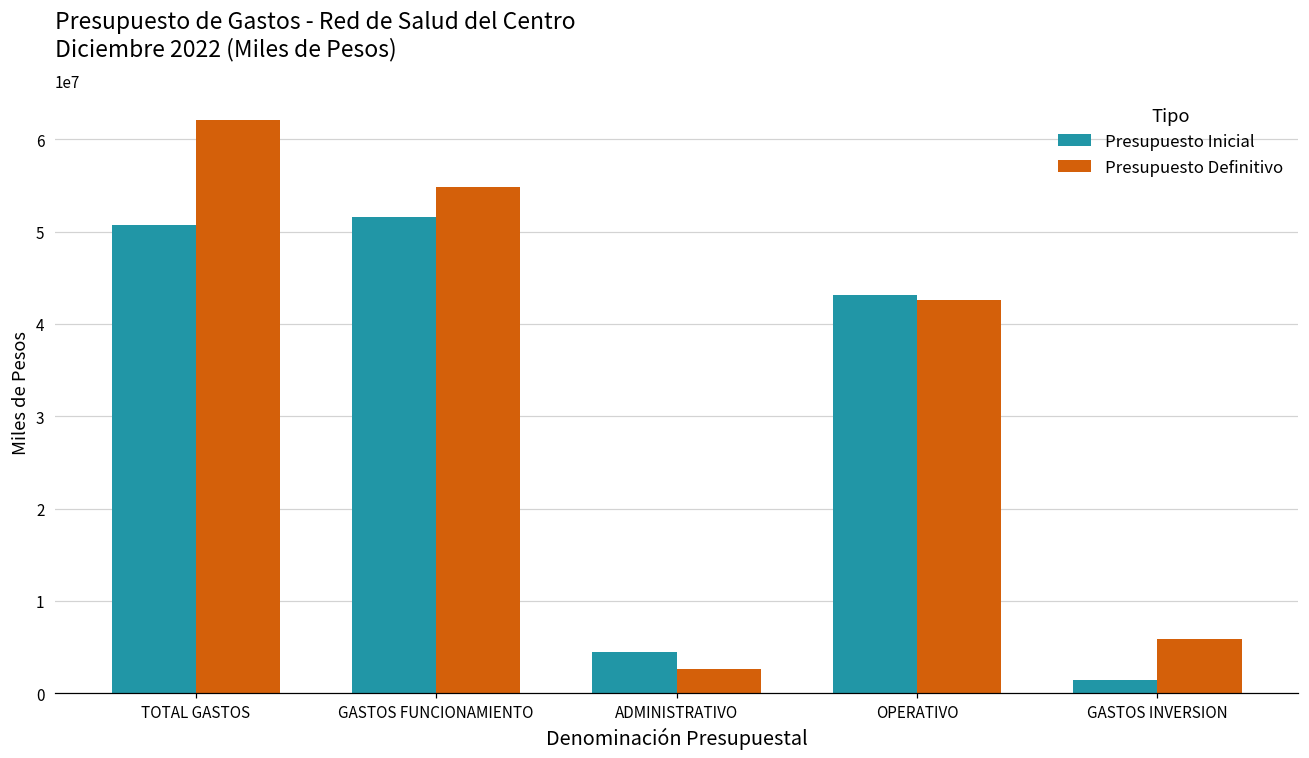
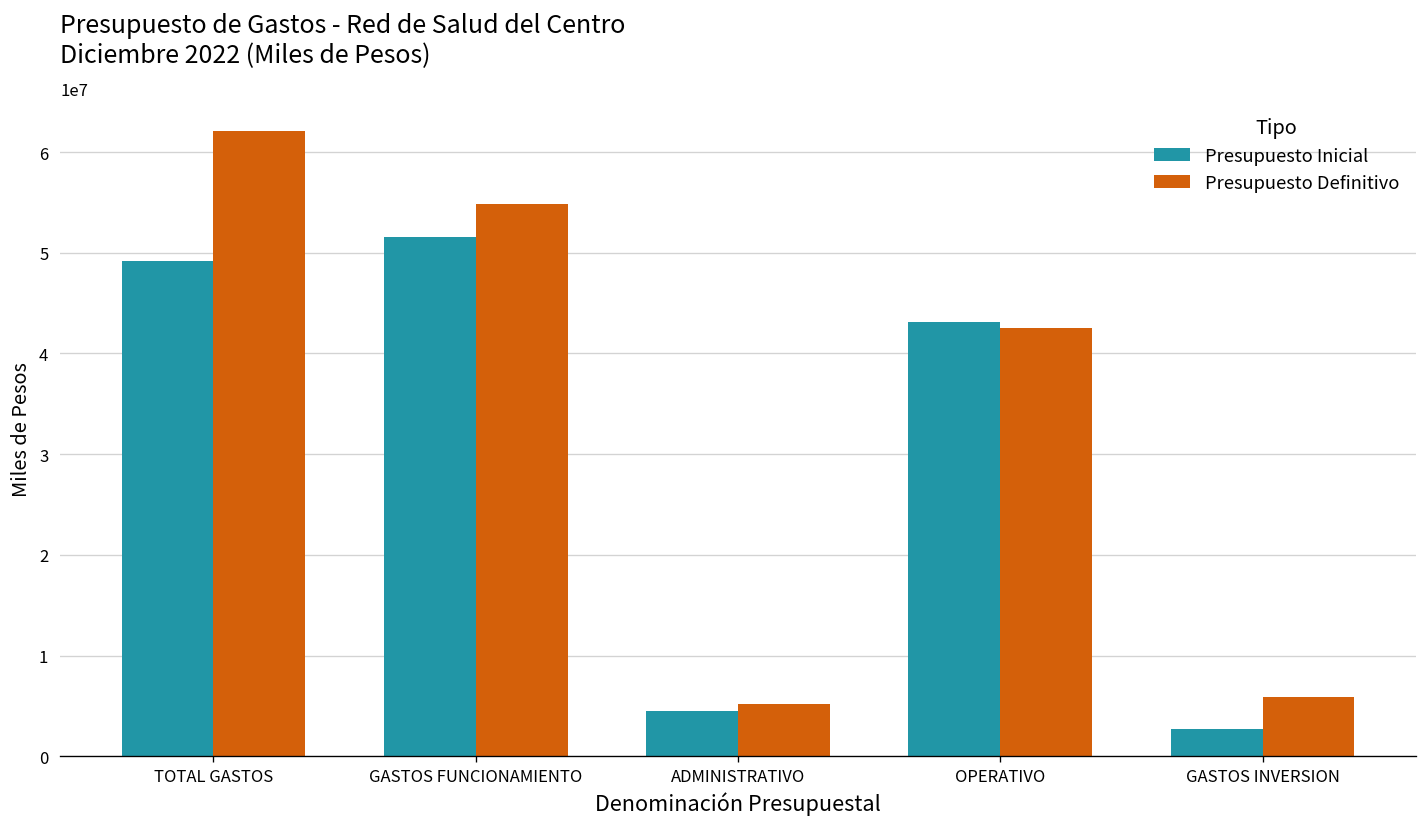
Presupuesto Inicial, TOTAL GASTOS: 51000000 -> 49000000
Presupuesto Definitivo, ADMINISTRATIVO: 3000000 -> 5000000
Presupuesto Inicial, GASTOS INVERSION: 1000000 -> 3000000
